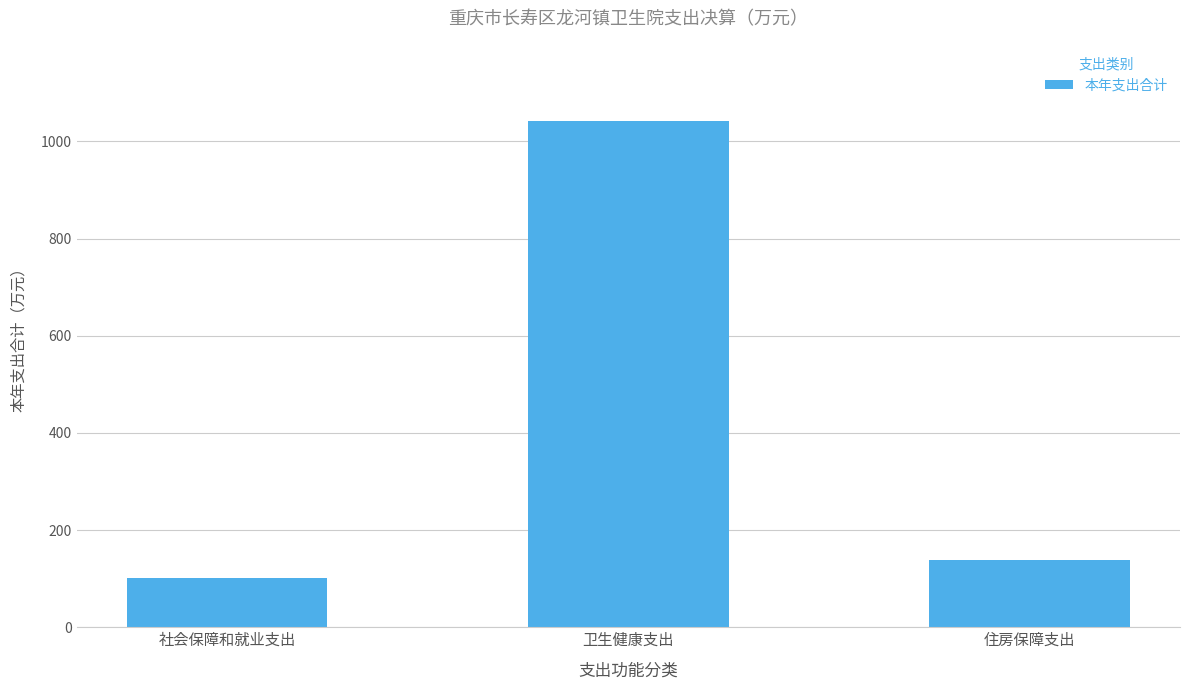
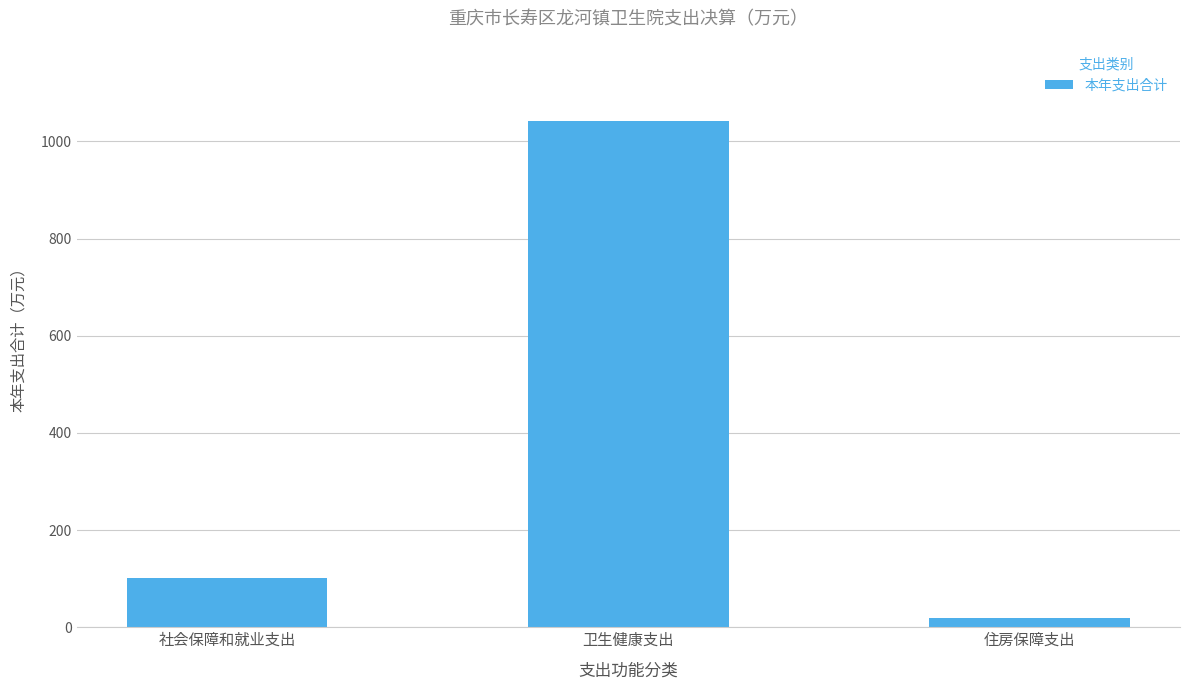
住房保障支出: 140 -> 20
